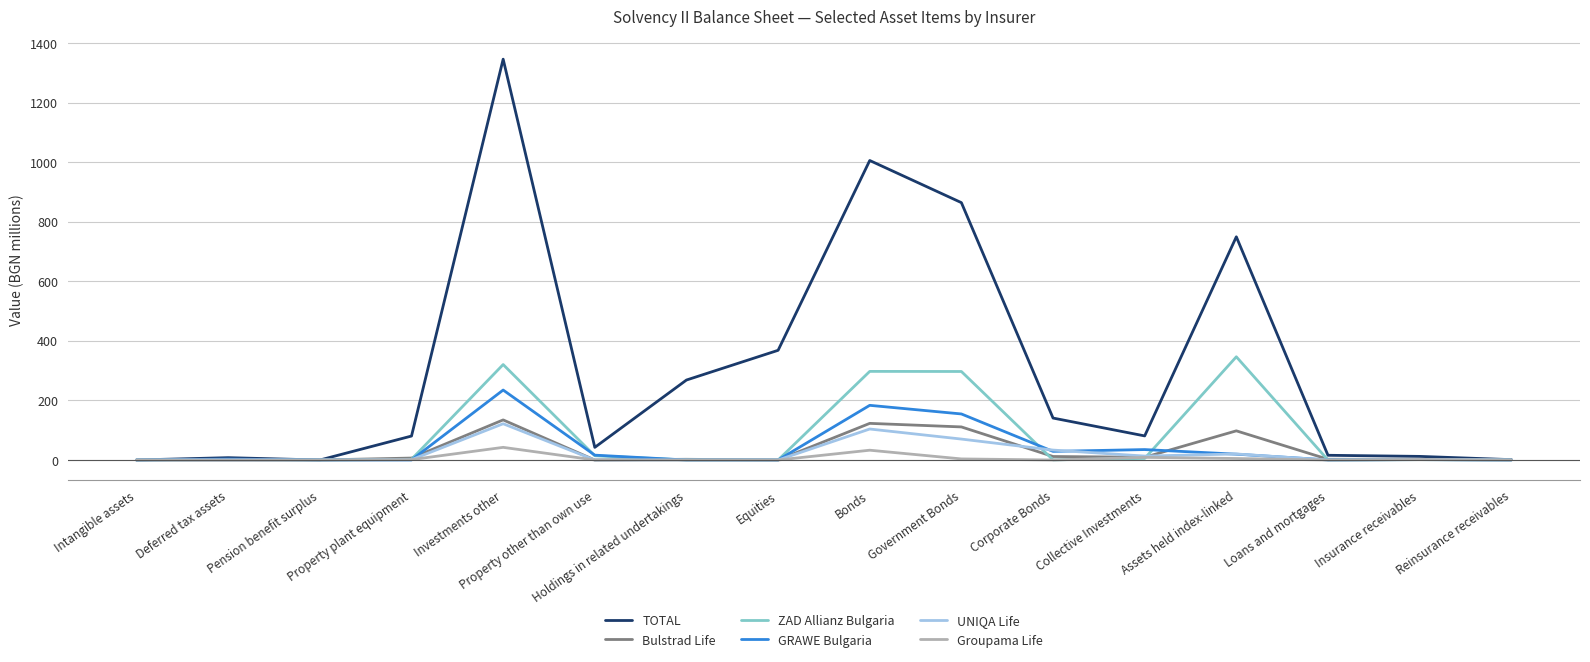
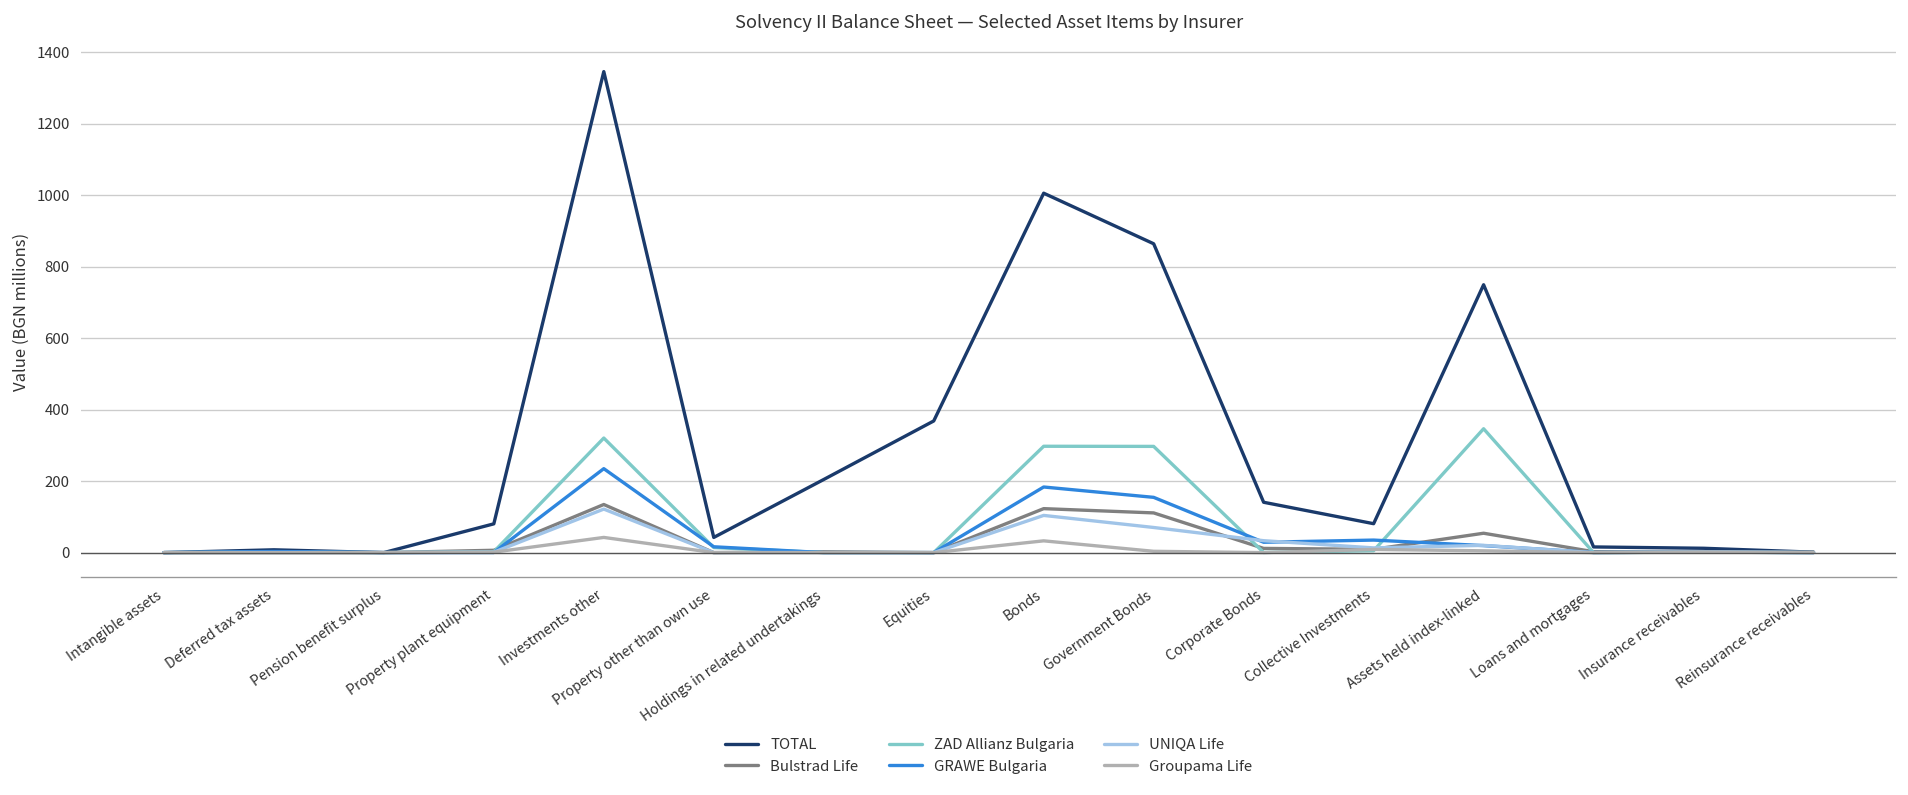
TOTAL, Holdings in related undertakings: 270 -> 200
Bulstrad Life, Assets held index-linked: 100 -> 50
